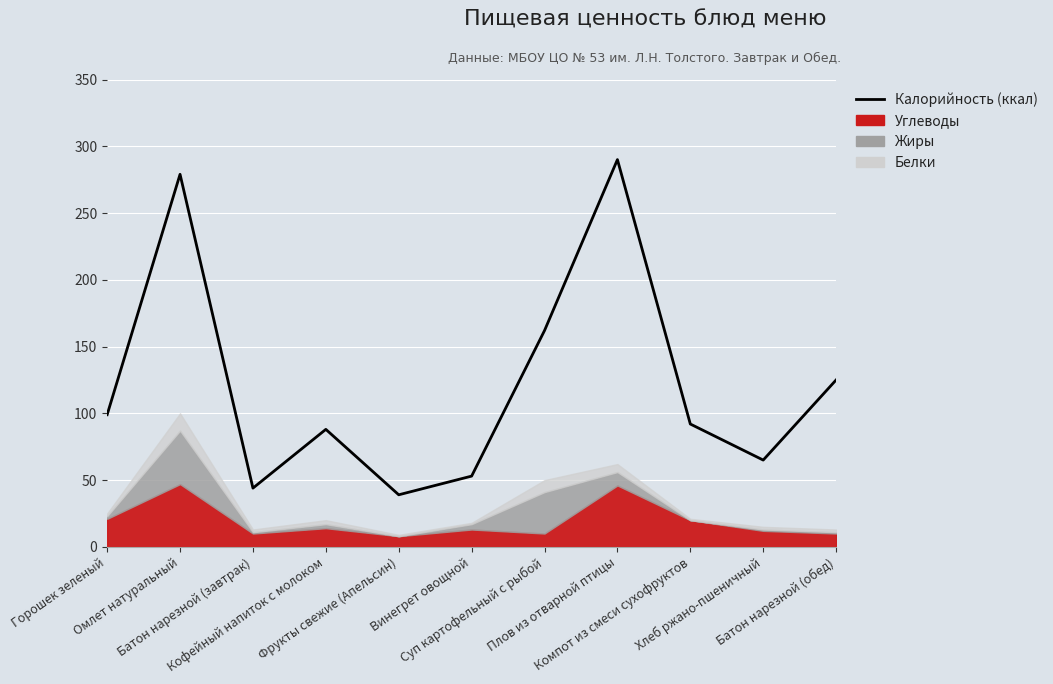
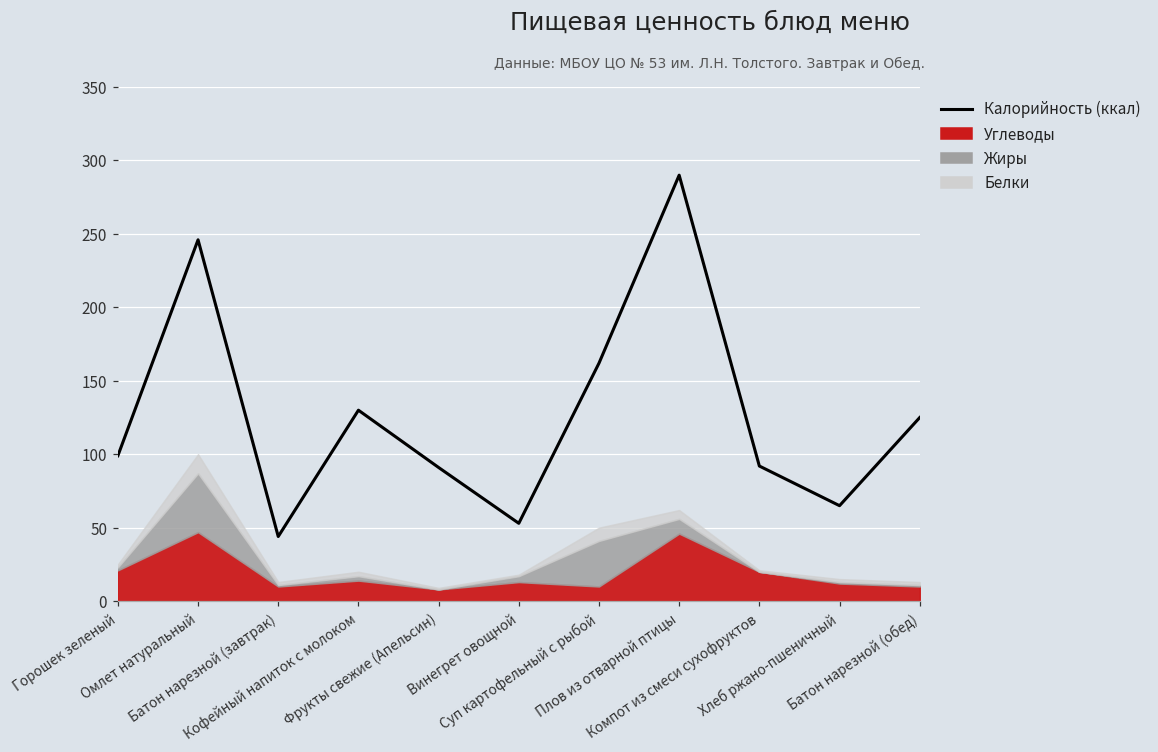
Калорийность (ккал), Омлет натуральный: 279 -> 246
Калорийность (ккал), Кофейный напиток с молоком: 88 -> 130
Калорийность (ккал), Фрукты свежие (Апельсин): 39 -> 91
